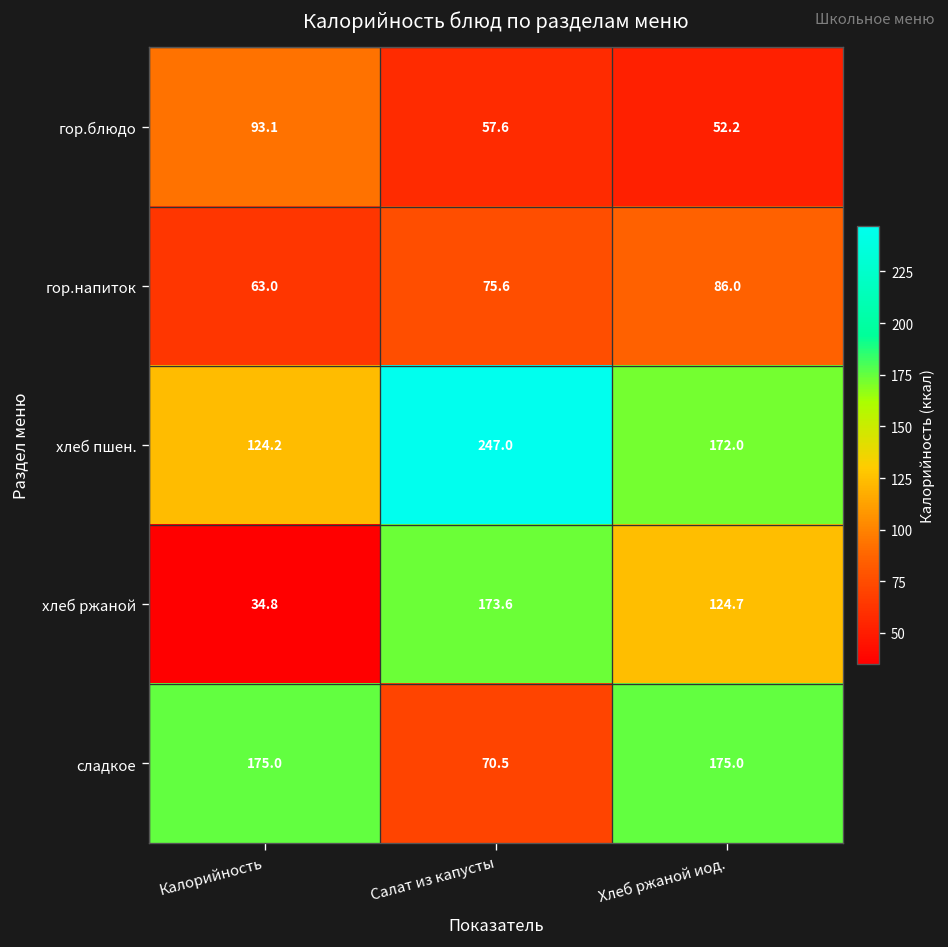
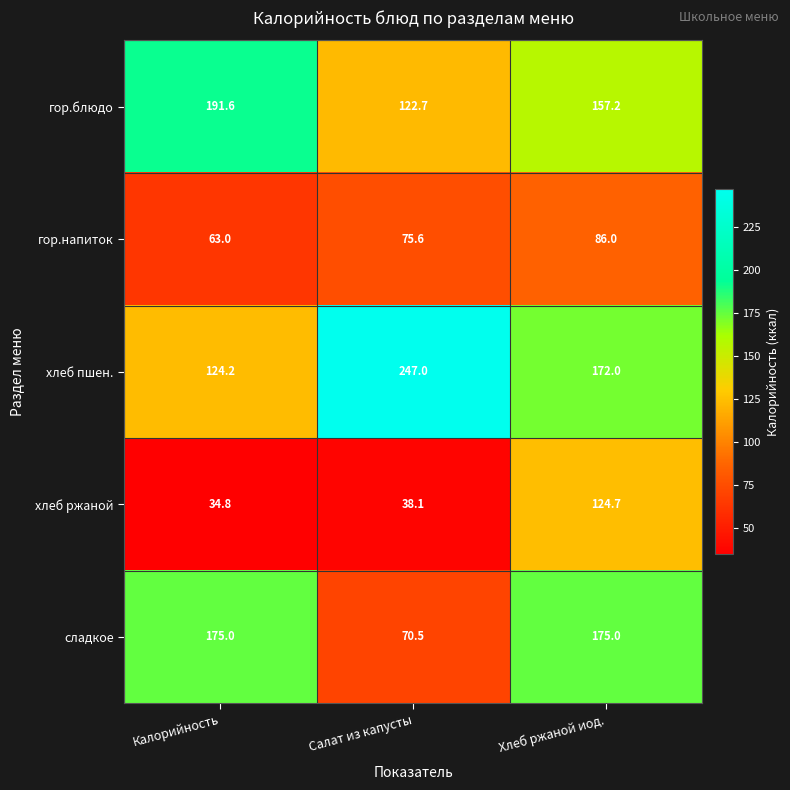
гор.блюдо, Калорийность: 93.1 -> 191.6
гор.блюдо, Салат из капусты: 57.6 -> 122.7
гор.блюдо, Хлеб ржаной иод.: 52.2 -> 157.2
хлеб ржаной, Салат из капусты: 173.6 -> 38.1
